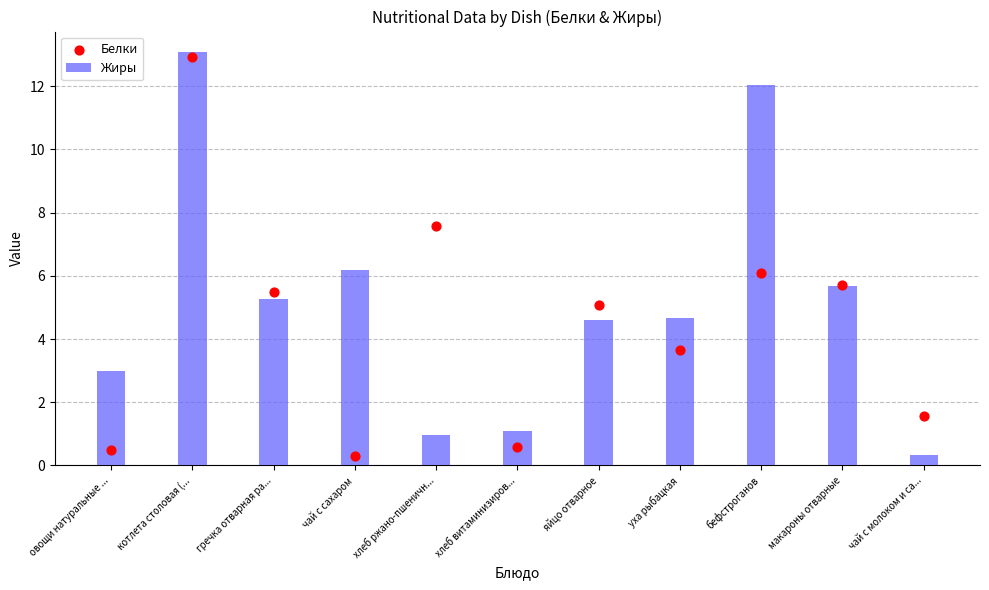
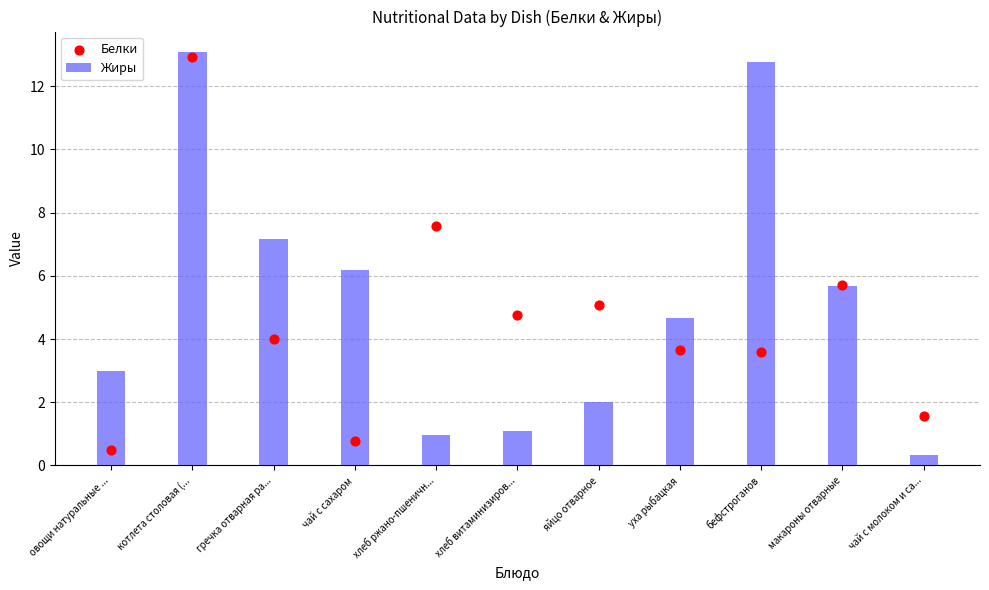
Жиры, гречка отварная ра...: 5.3 -> 7.2
Белки, гречка отварная ра...: 5.5 -> 4.0
Белки, чай с сахаром: 0.3 -> 0.8
Белки, хлеб витаминизиров...: 0.6 -> 4.8
Жиры, яйцо отварное: 4.6 -> 2.0
Жиры, бефстроганов: 12.0 -> 12.8
Белки, бефстроганов: 6.1 -> 3.6
